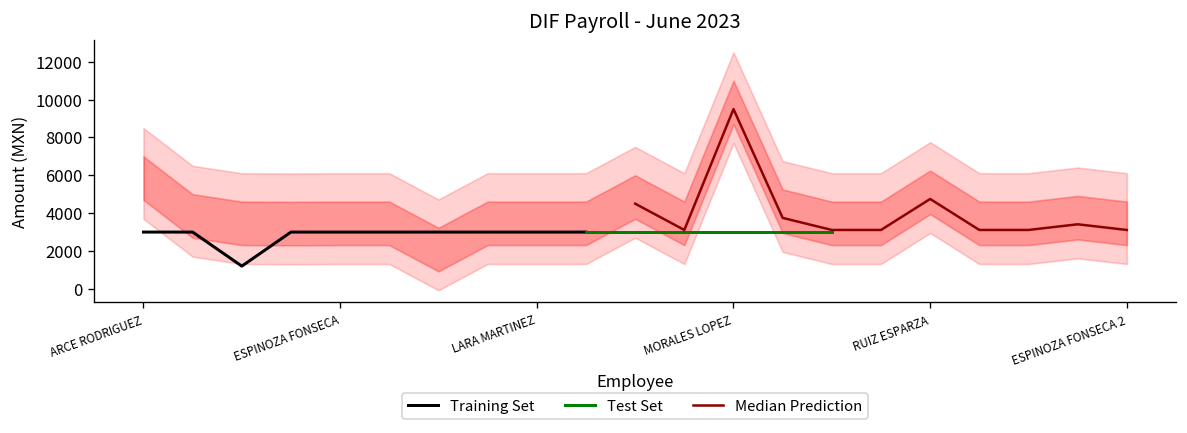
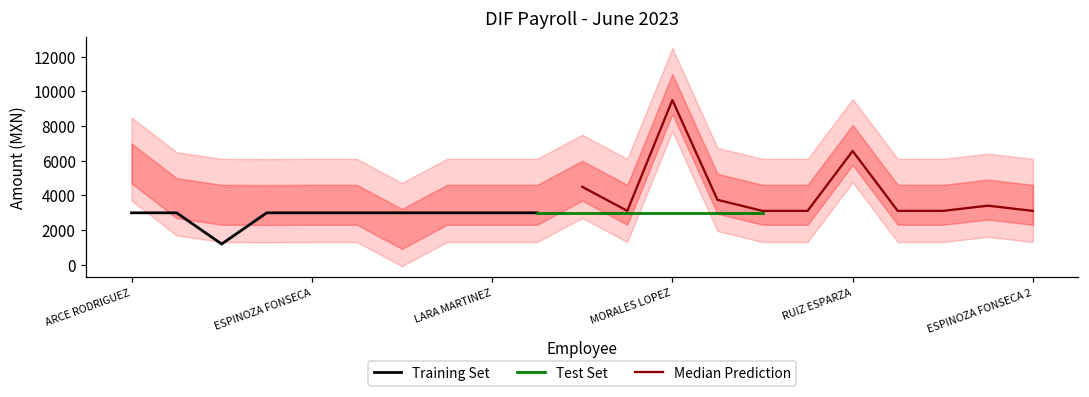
Median Prediction, RUIZ ESPARZA: 4800 -> 6600
